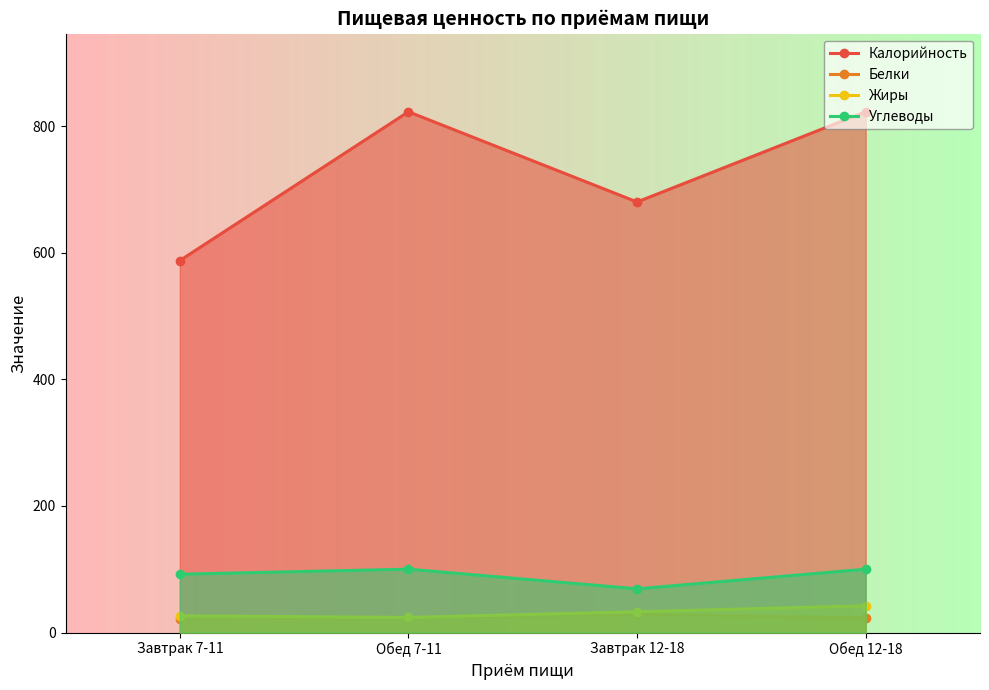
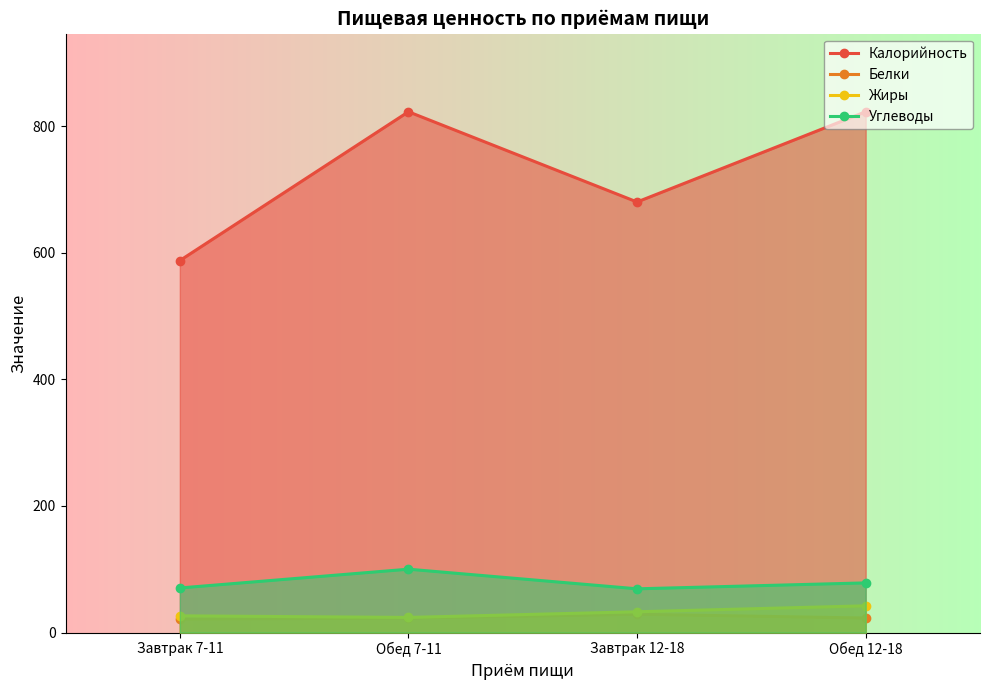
Углеводы, Завтрак 7-11: 90 -> 70
Углеводы, Обед 12-18: 100 -> 80
